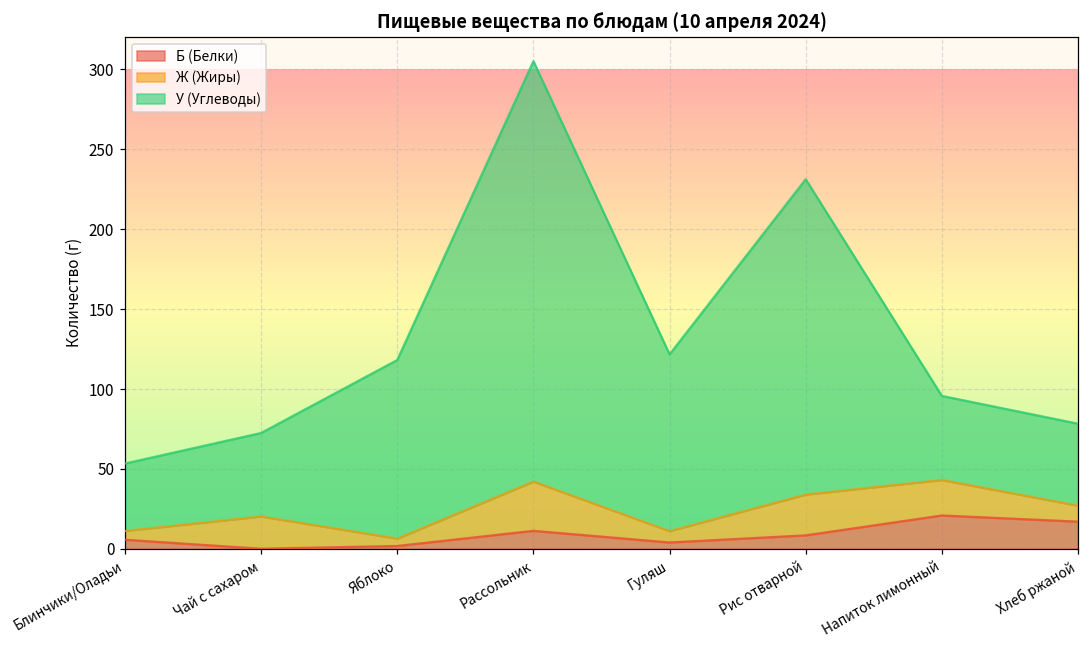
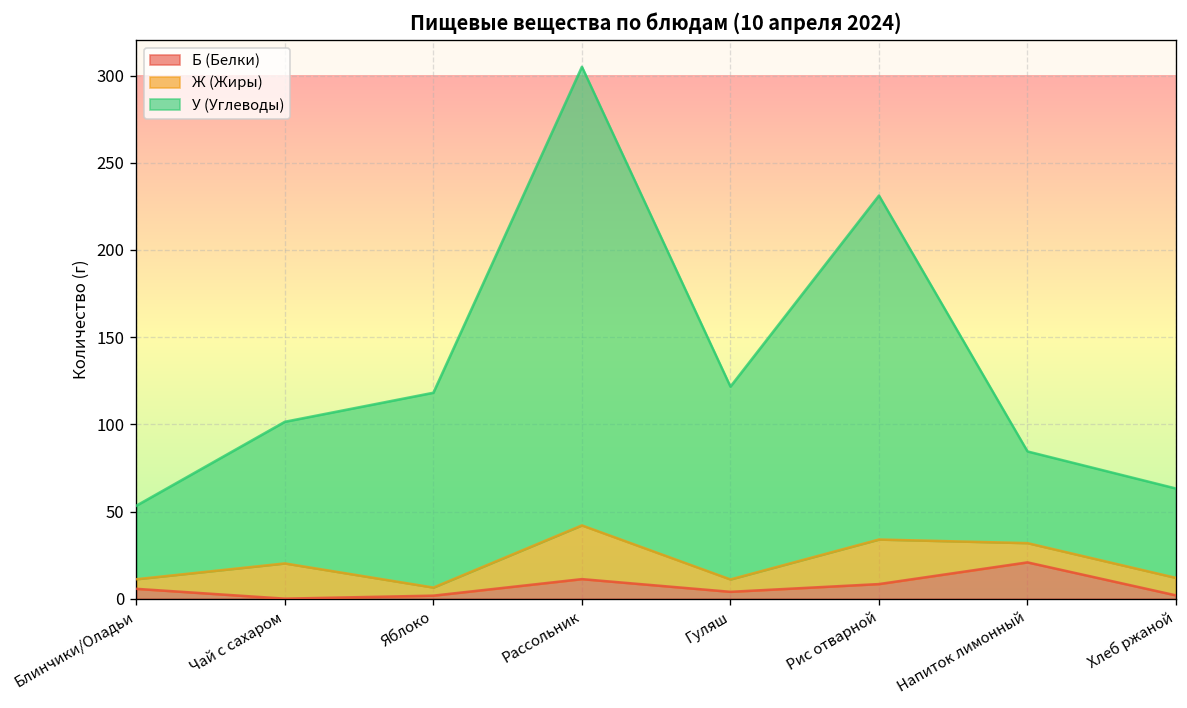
У (Углеводы), Чай с сахаром: 52 -> 81
Ж (Жиры), Напиток лимонный: 22 -> 11
Б (Белки), Хлеб ржаной: 17 -> 2
